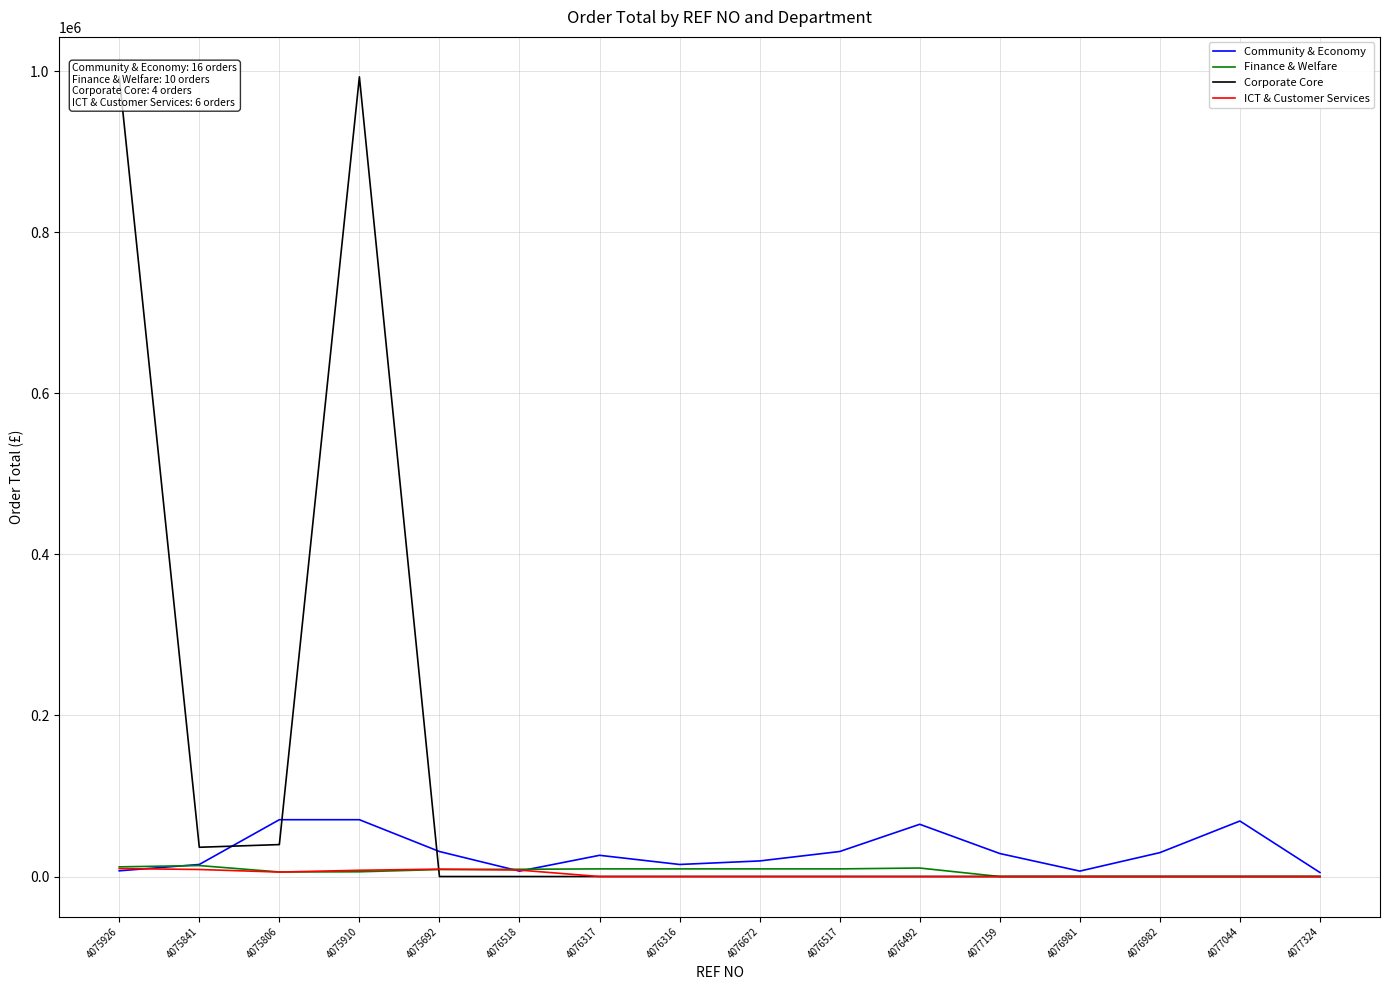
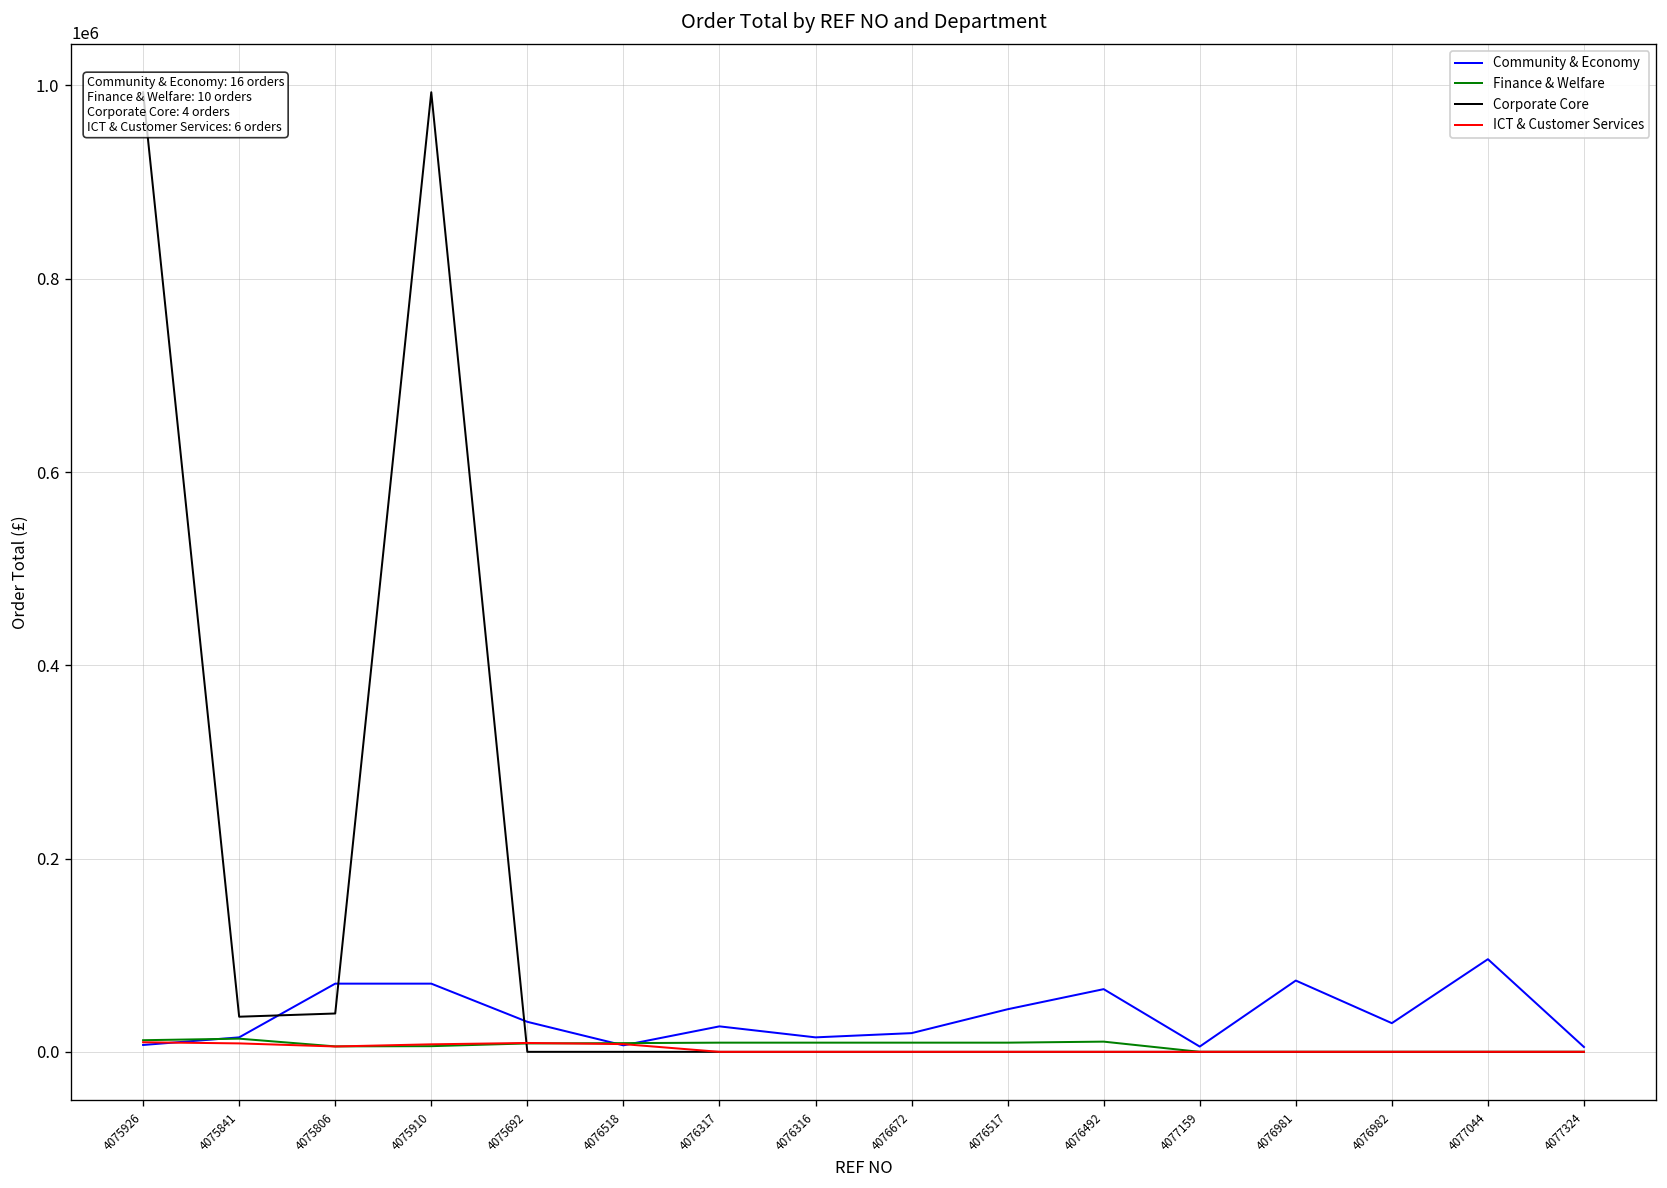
Community & Economy, 4076517: 30000 -> 40000
Community & Economy, 4077159: 30000 -> 10000
Community & Economy, 4076981: 10000 -> 70000
Community & Economy, 4077044: 70000 -> 100000
